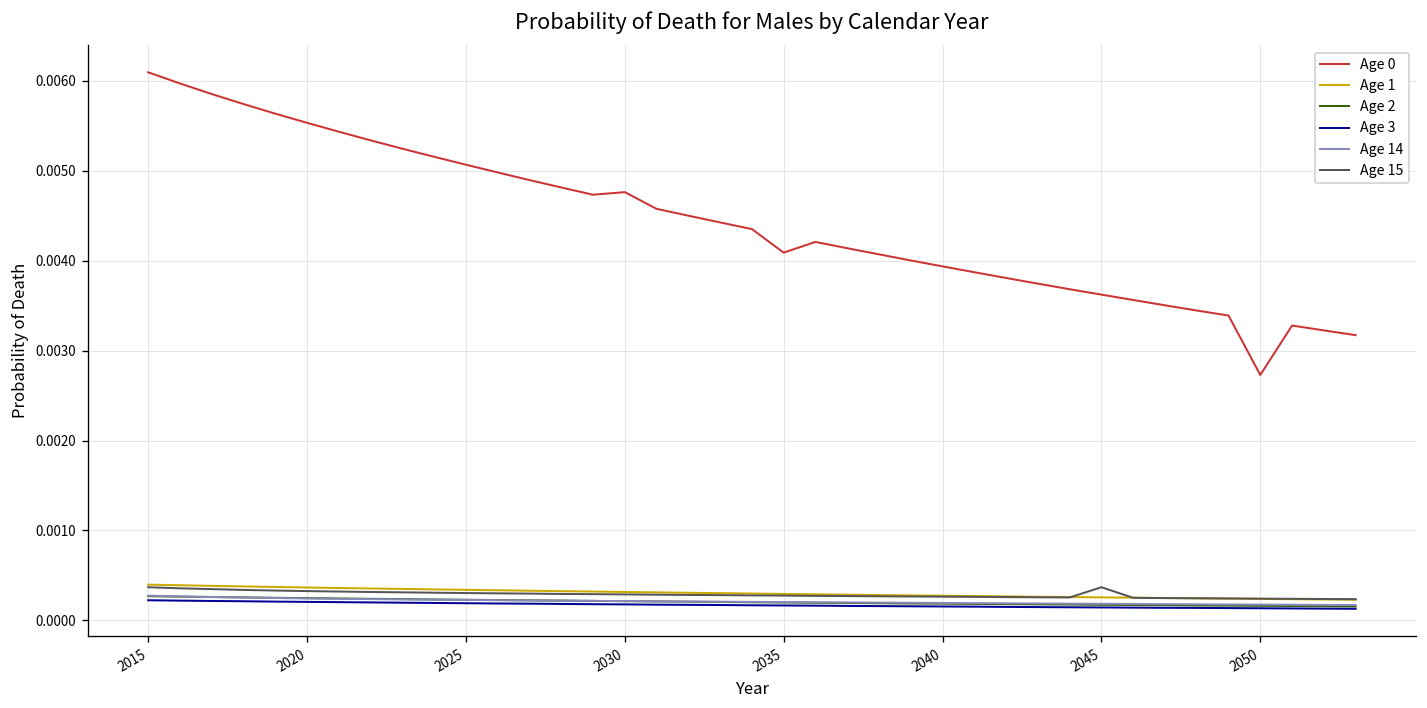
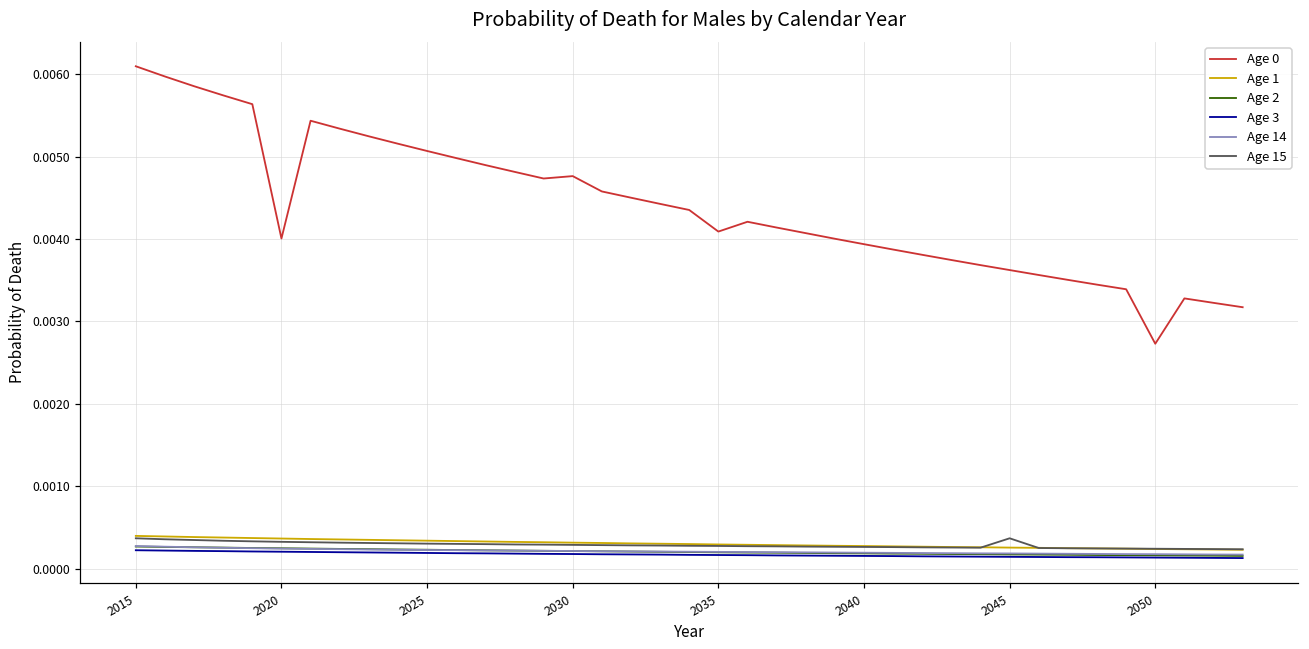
Age 0, 2020: 0.0055 -> 0.0040
